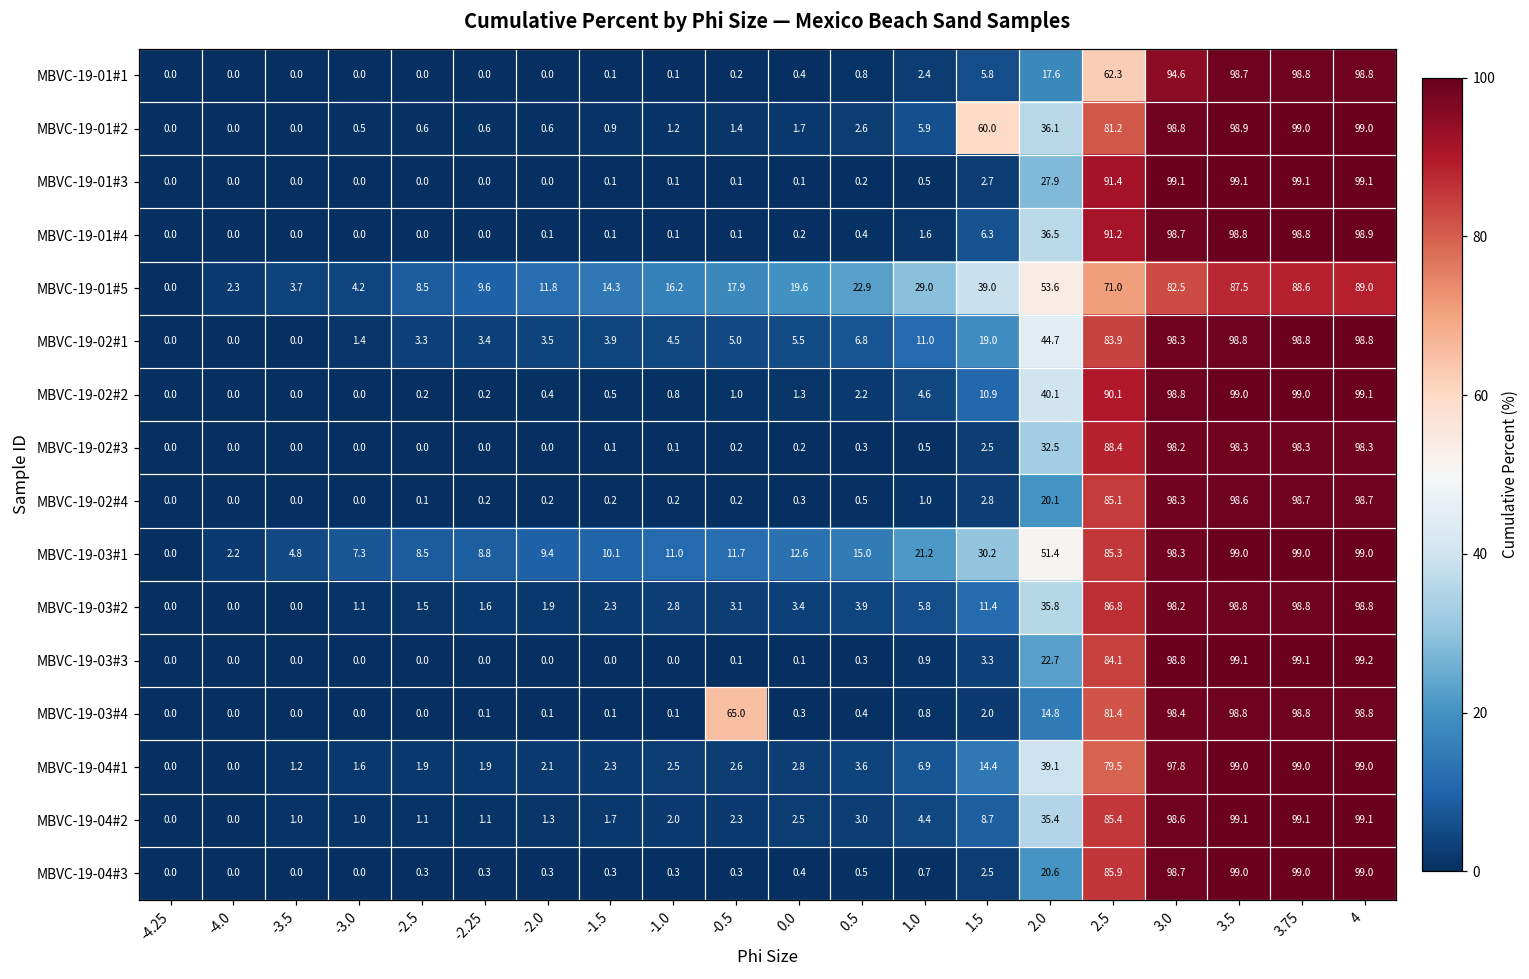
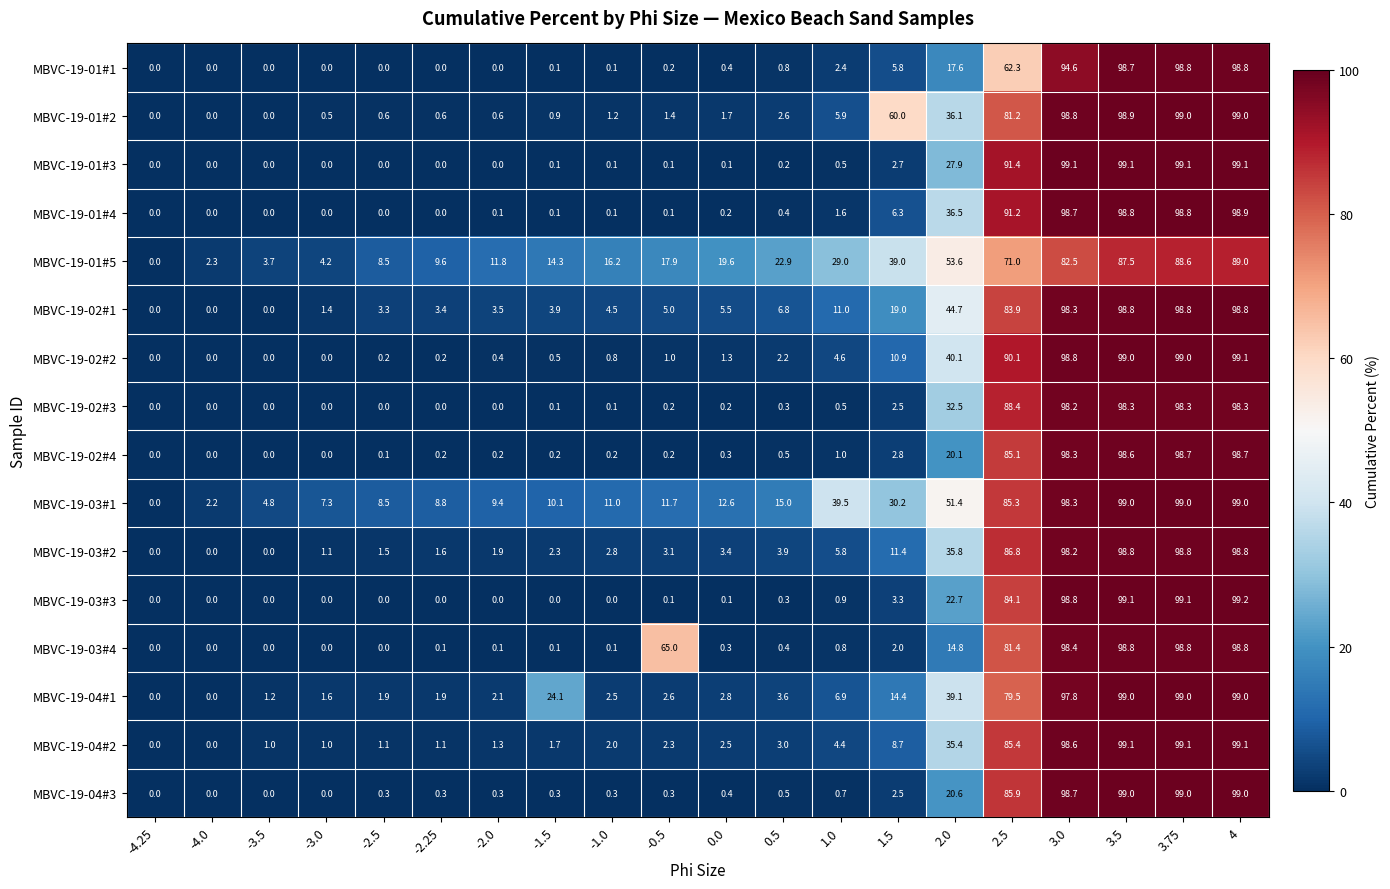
MBVC-19-03#1, 1.0: 21.2 -> 39.5
MBVC-19-04#1, -1.5: 2.3 -> 24.1
